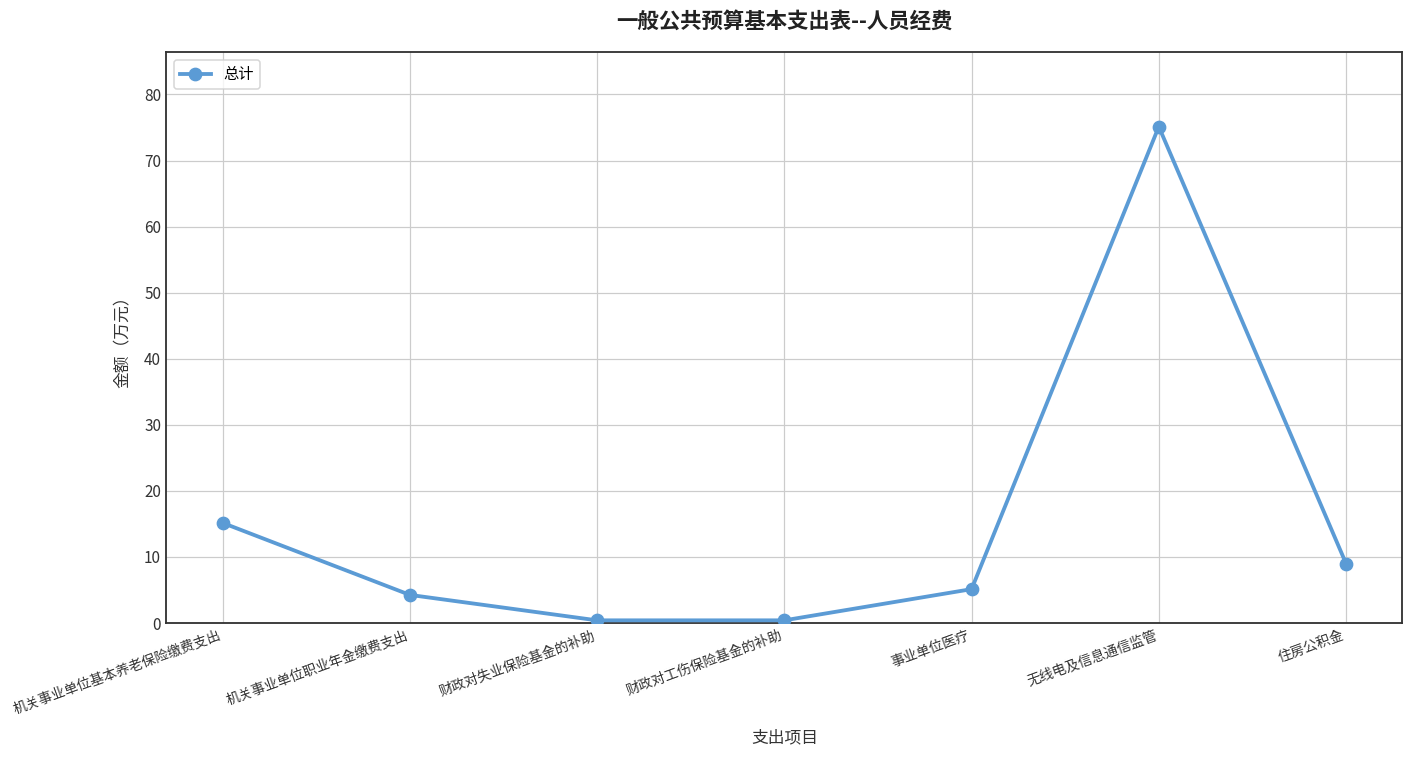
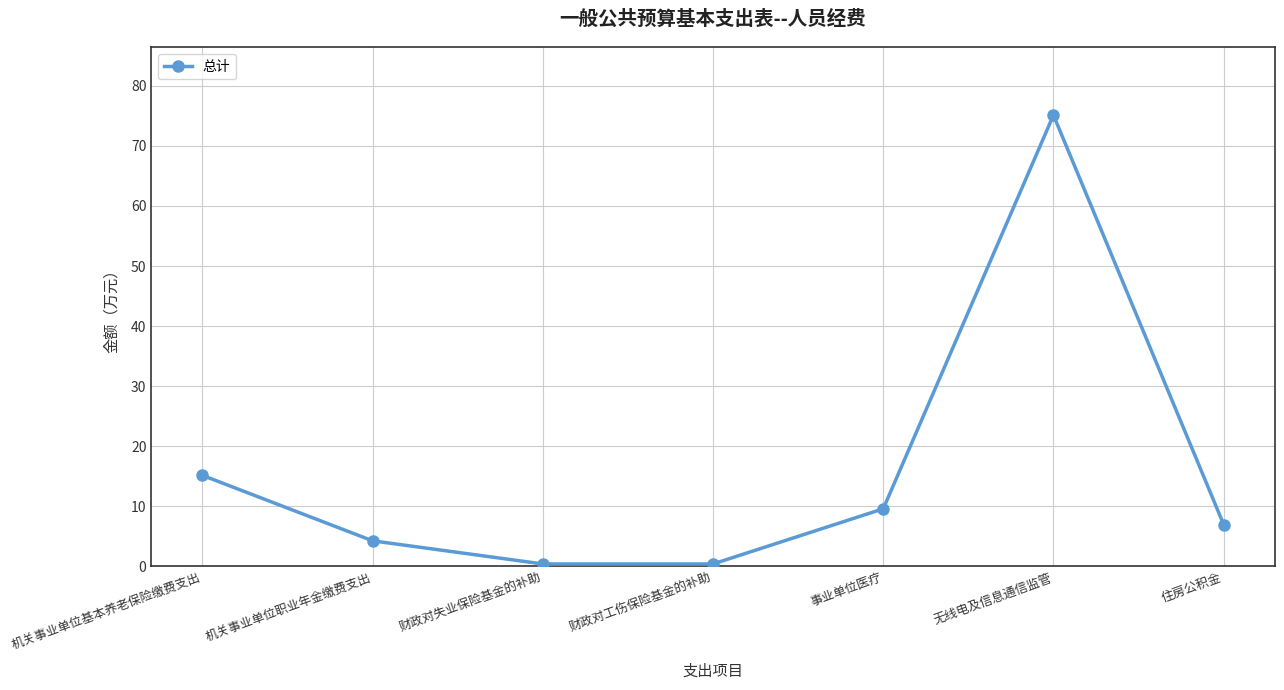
事业单位医疗: 5 -> 10
住房公积金: 9 -> 7
